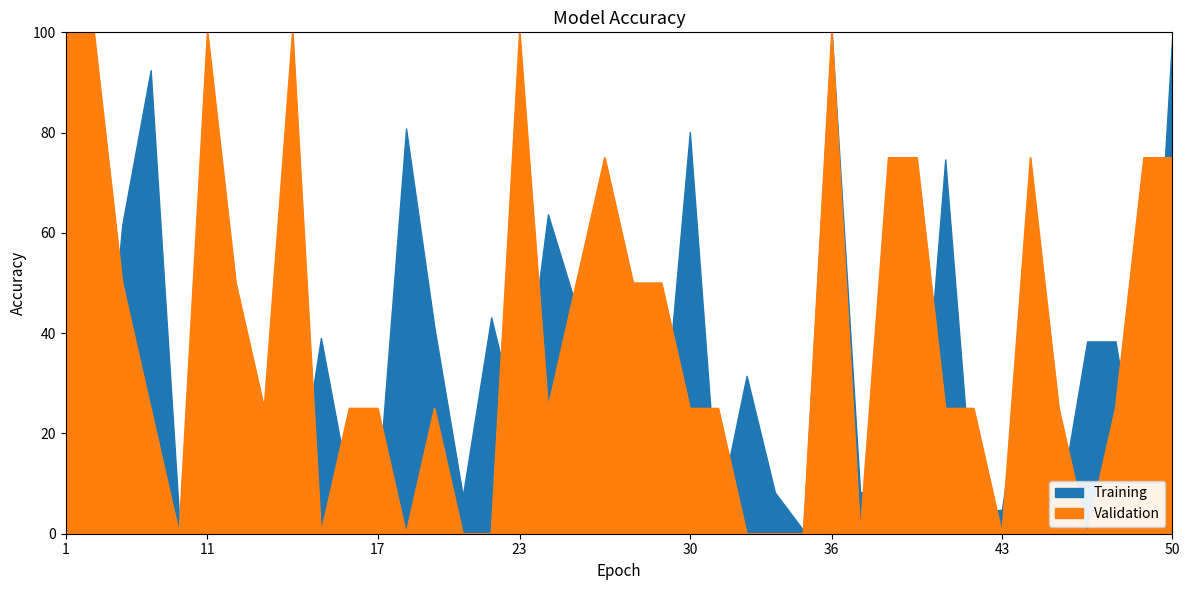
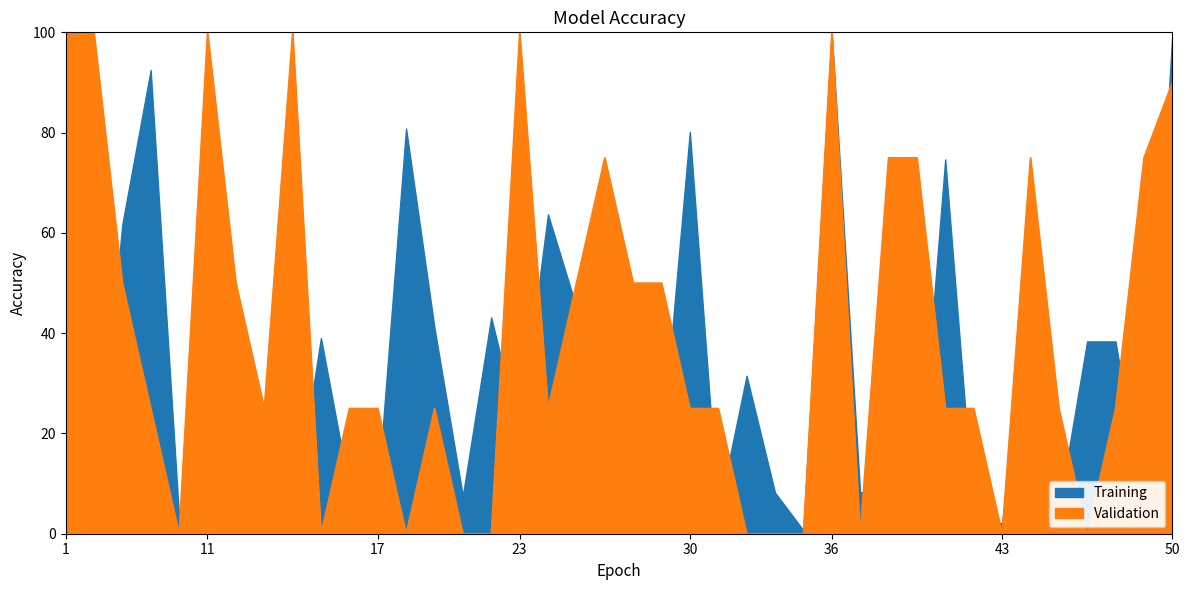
Training, 43: 5 -> 2
Validation, 50: 75 -> 90
